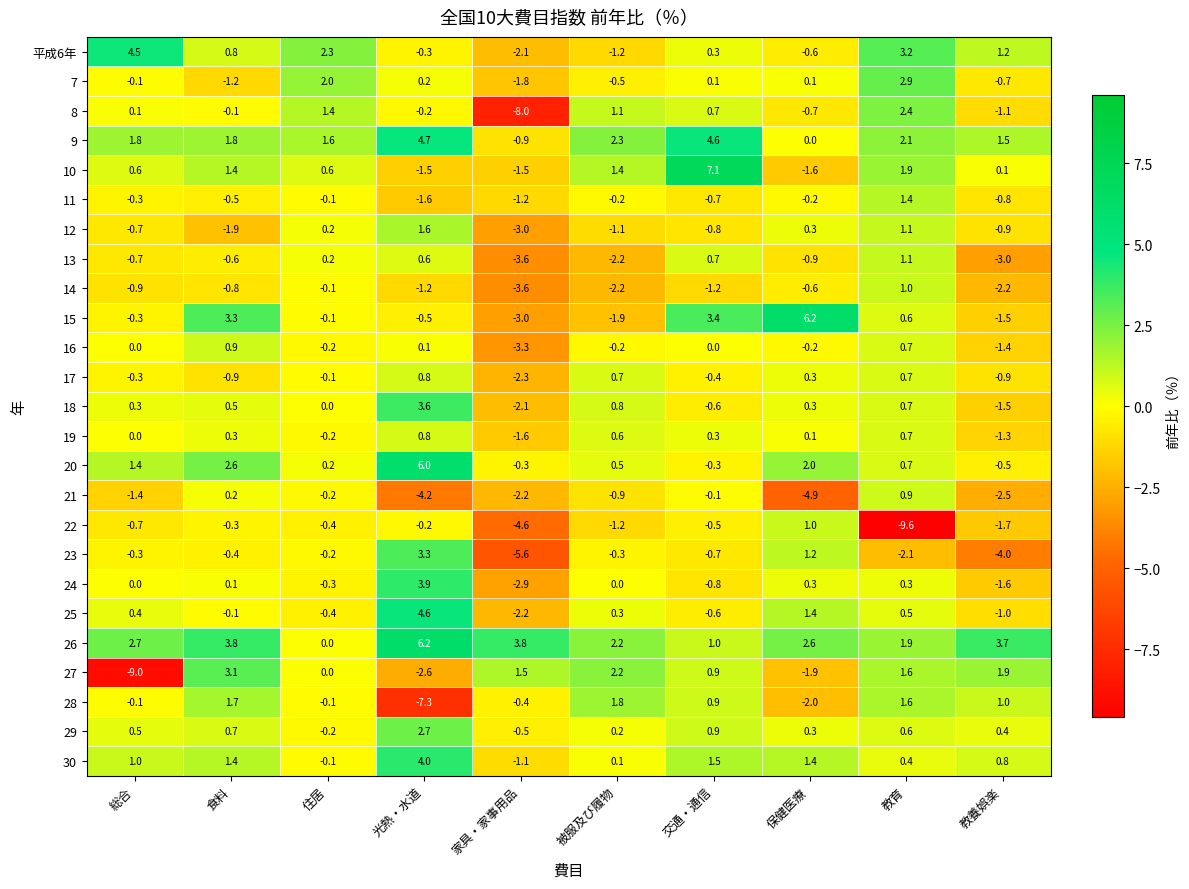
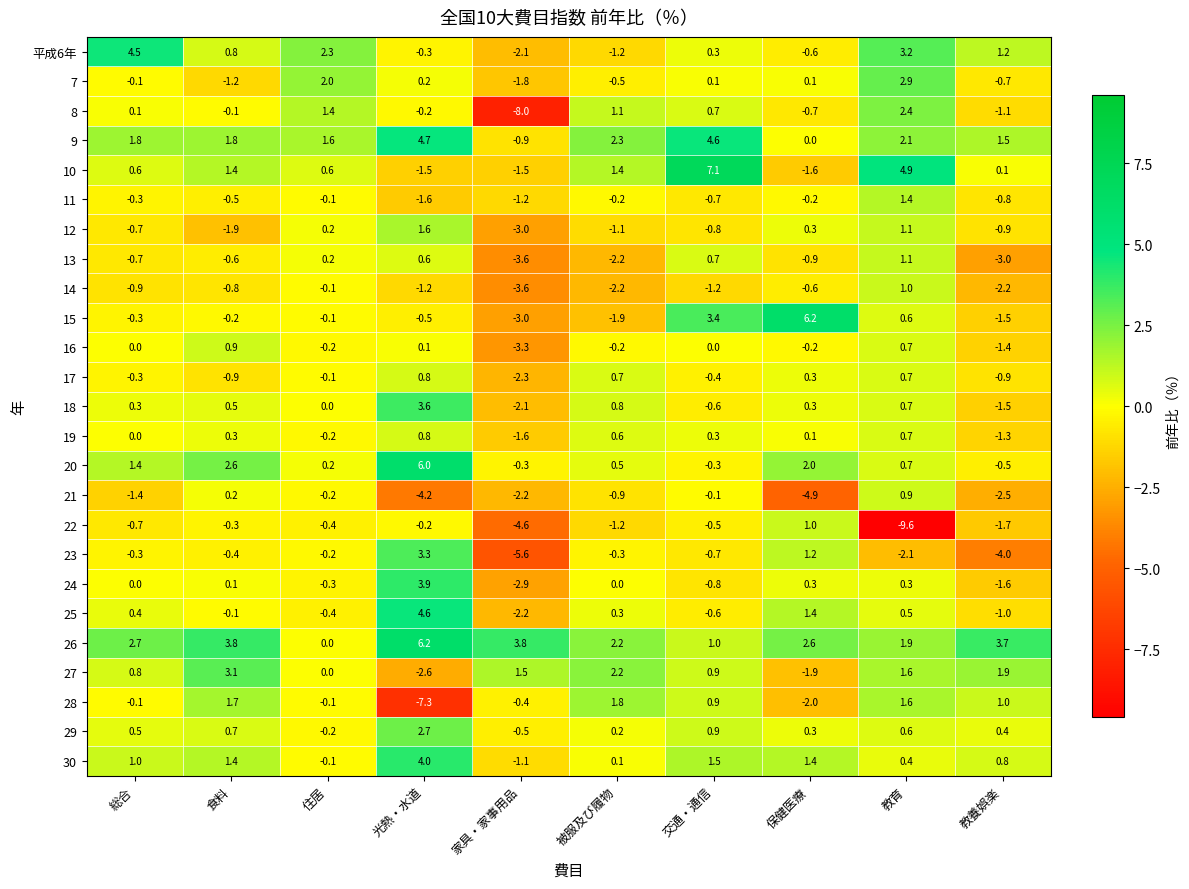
10, 教育: 1.9 -> 4.9
15, 食料: 3.3 -> -0.2
27, 総合: -9.0 -> 0.8
